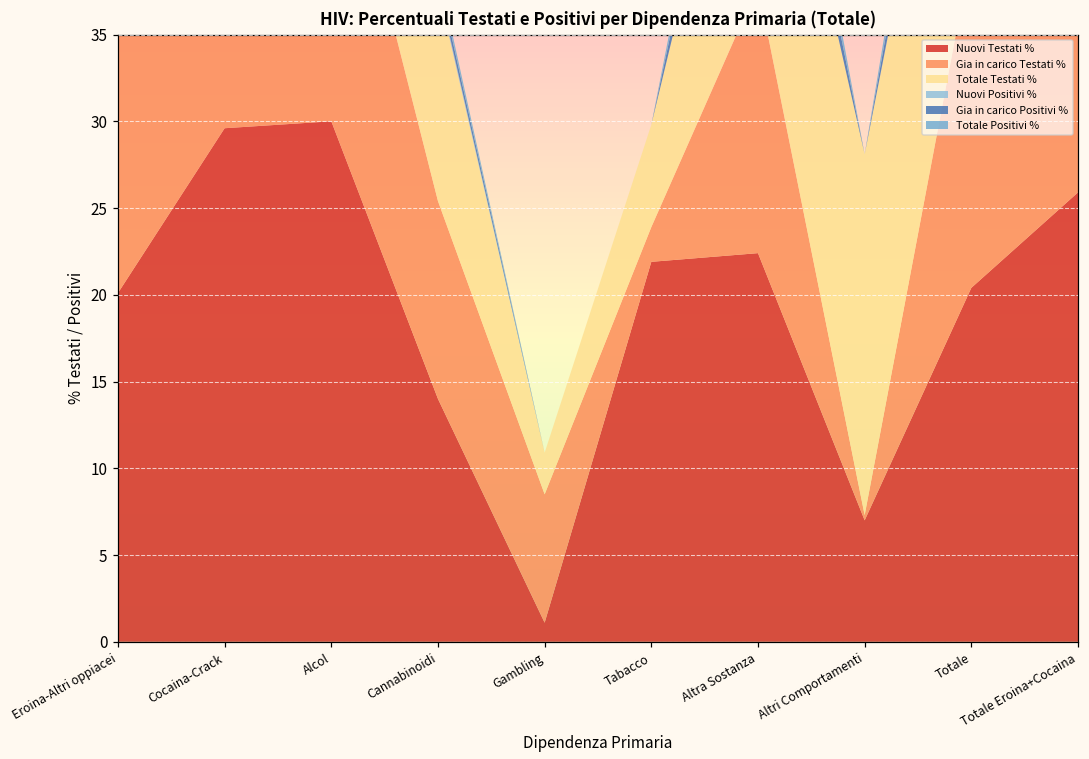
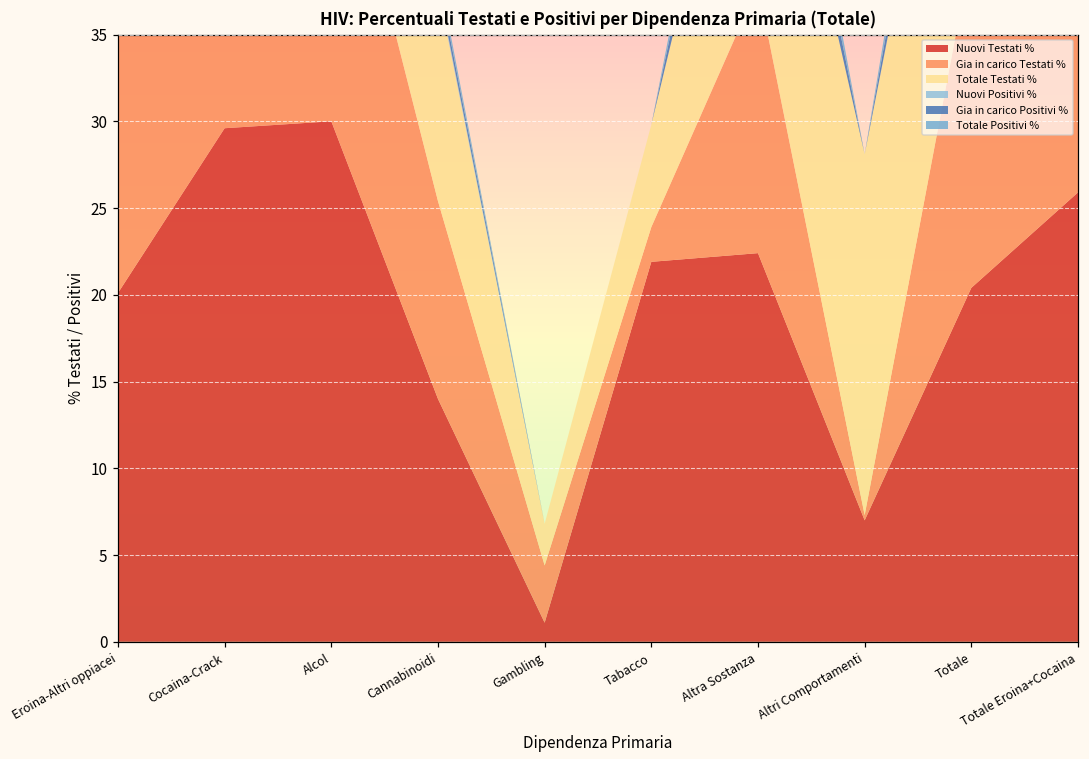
Gia in carico Testati %, Gambling: 7.4 -> 3.3
